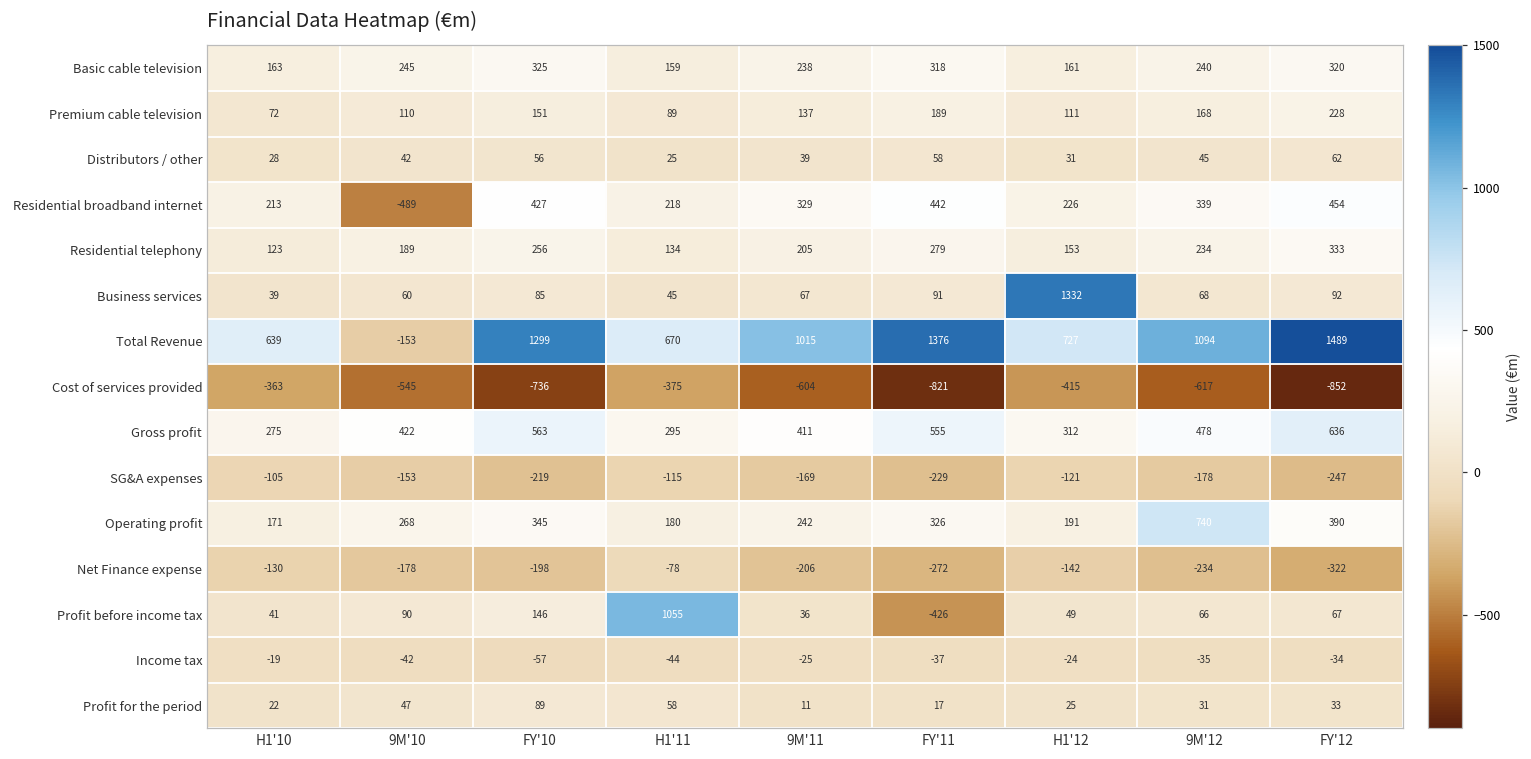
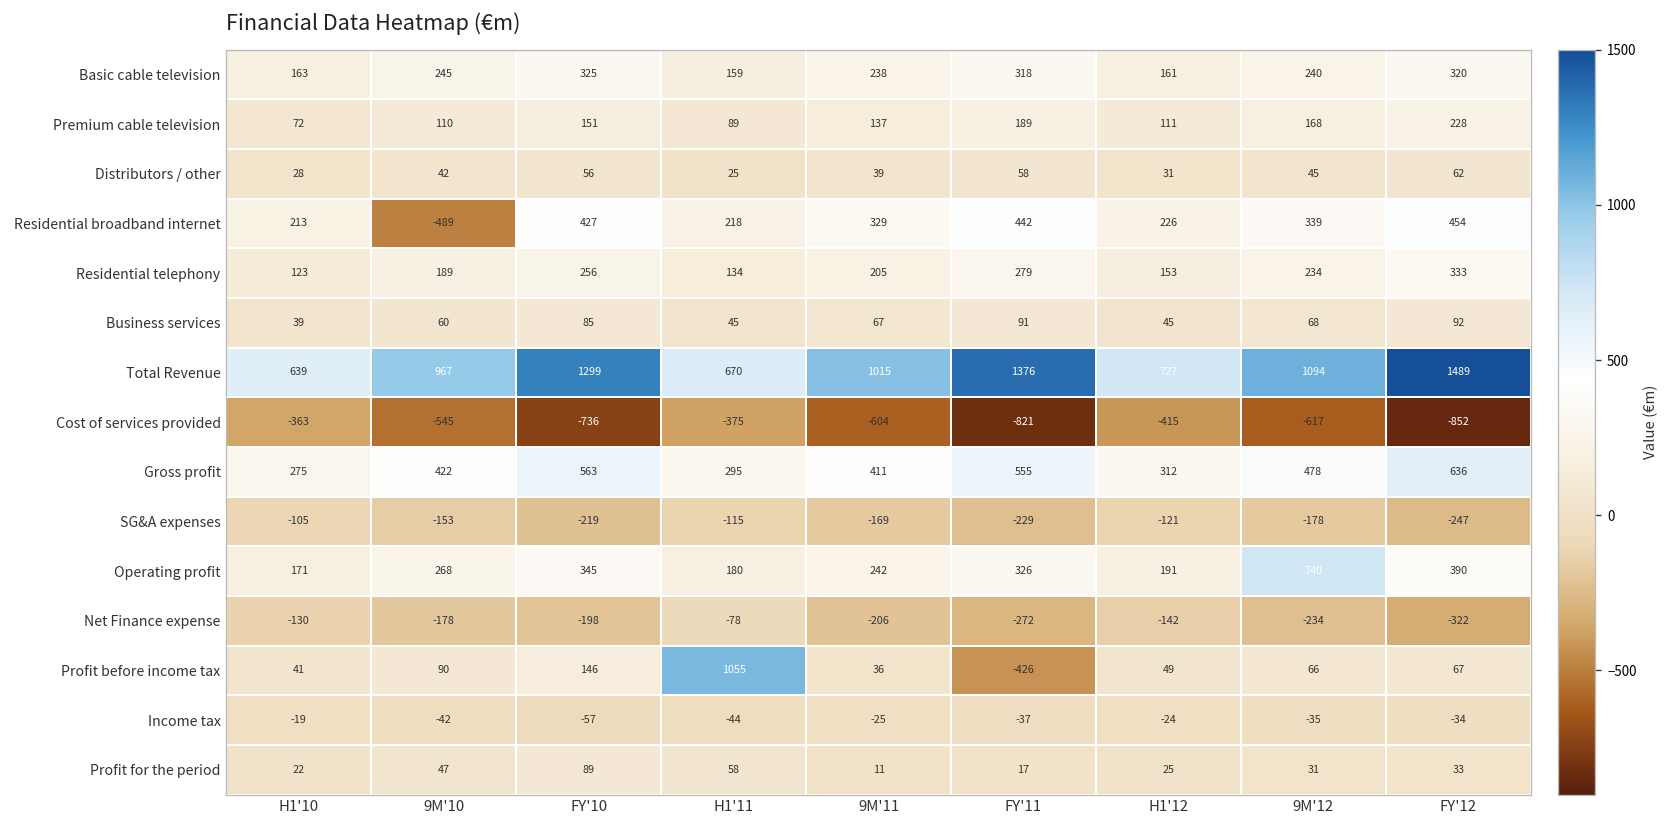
Business services, H1'12: 1332 -> 45
Total Revenue, 9M'10: -153 -> 967
